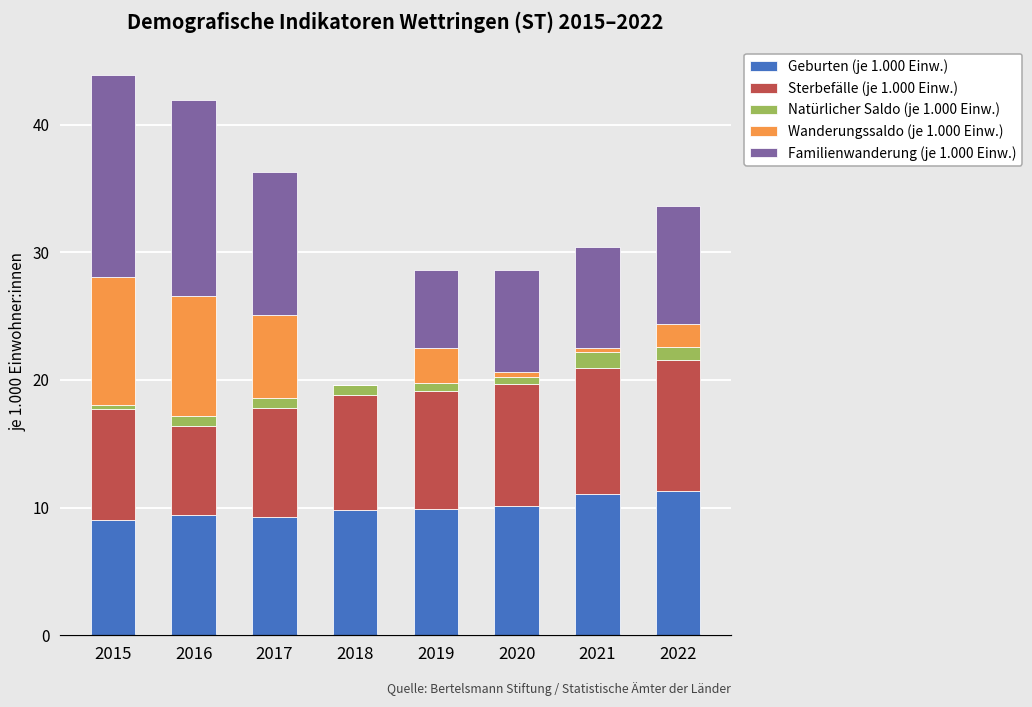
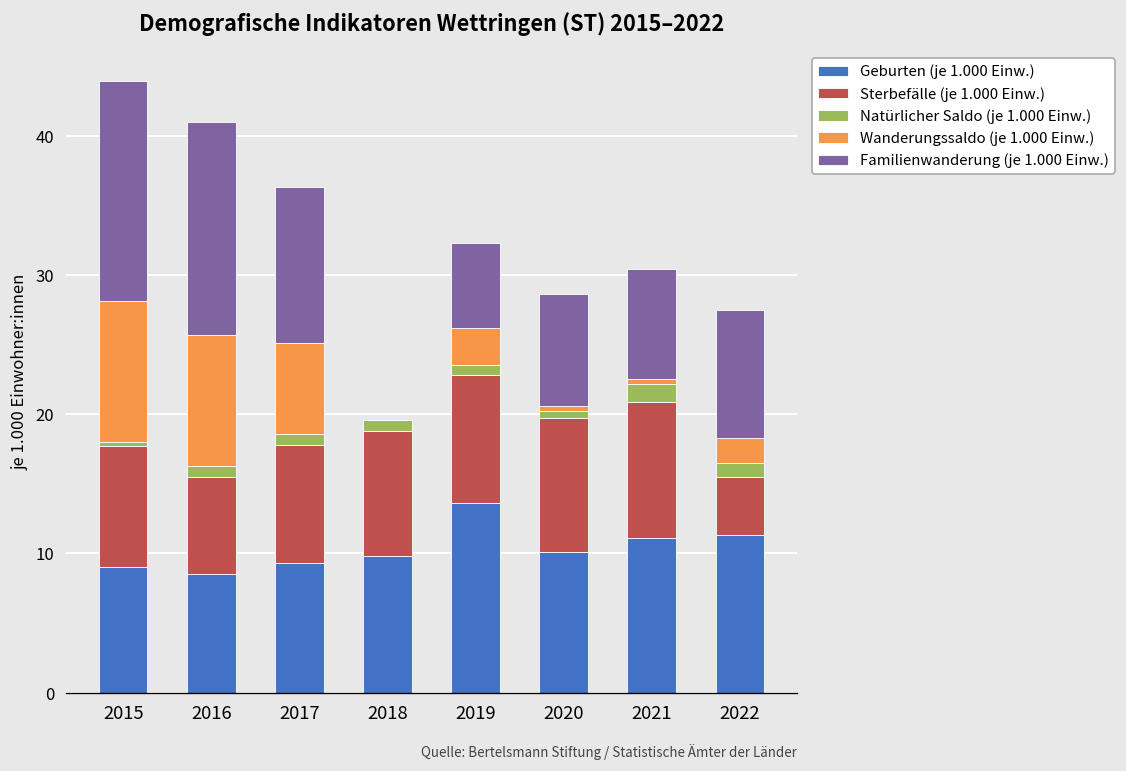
Geburten (je 1.000 Einw.), 2016: 9.4 -> 8.5
Geburten (je 1.000 Einw.), 2019: 9.9 -> 13.6
Sterbefälle (je 1.000 Einw.), 2022: 10.3 -> 4.2
